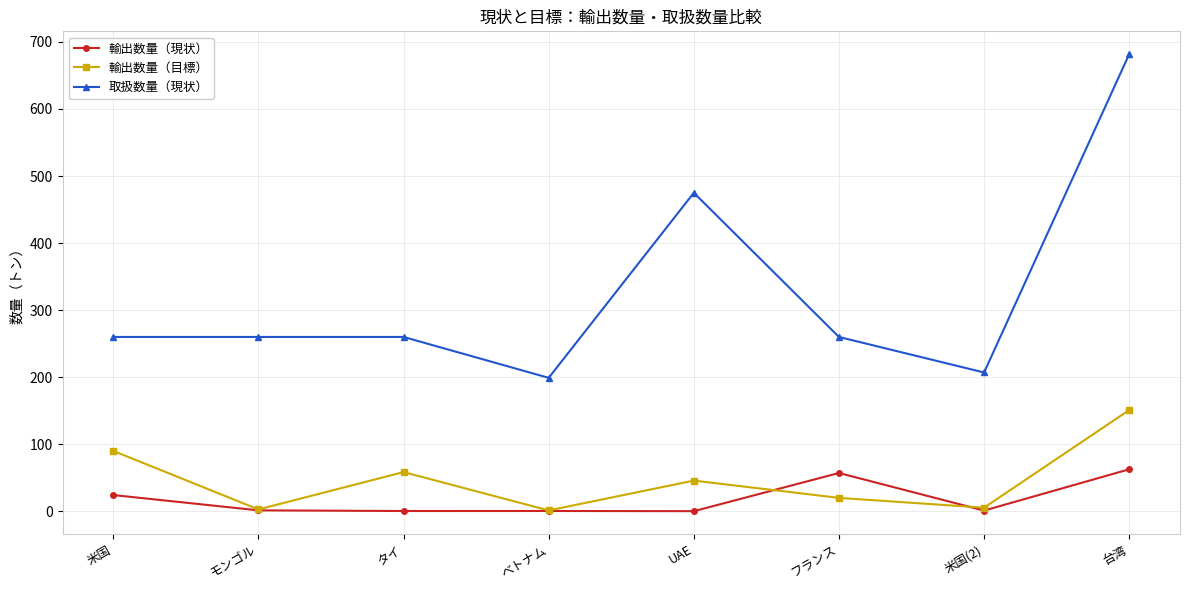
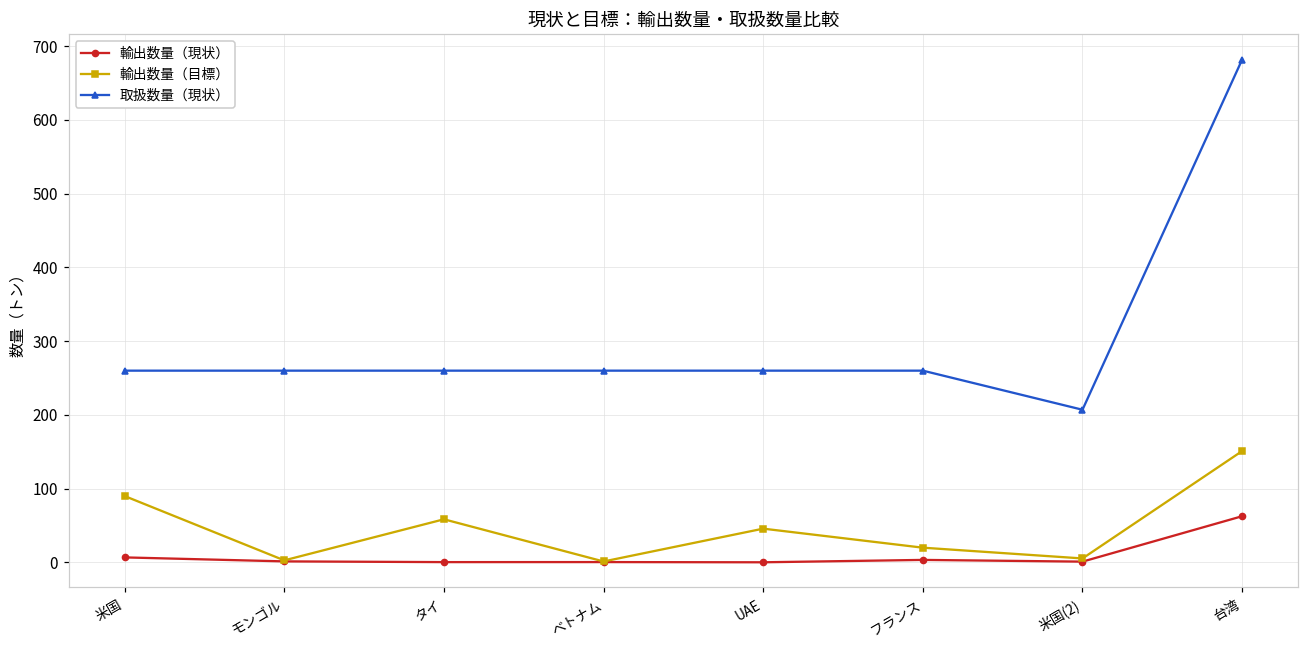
輸出数量（現状）, 米国: 20 -> 10
取扱数量（現状）, ベトナム: 200 -> 260
取扱数量（現状）, UAE: 480 -> 260
輸出数量（現状）, フランス: 60 -> 0
